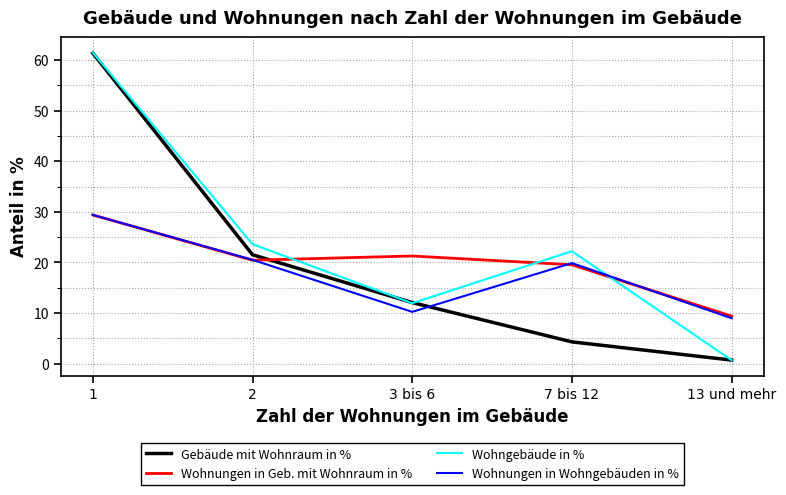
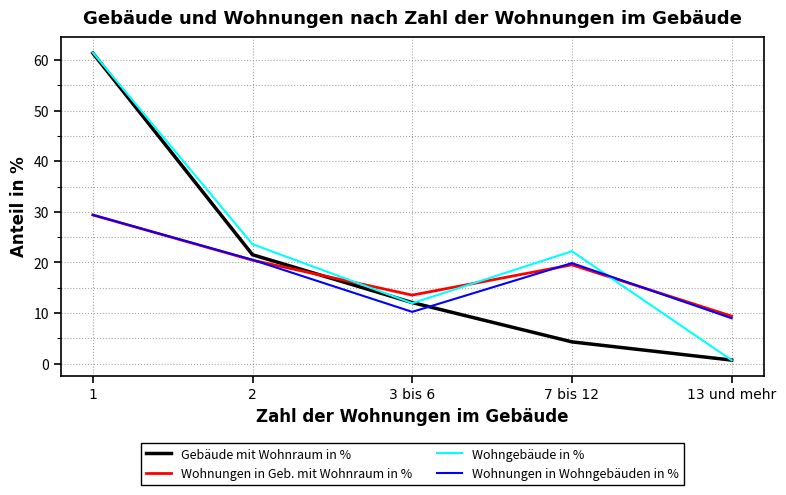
Wohnungen in Geb. mit Wohnraum in %, 3 bis 6: 21 -> 14
